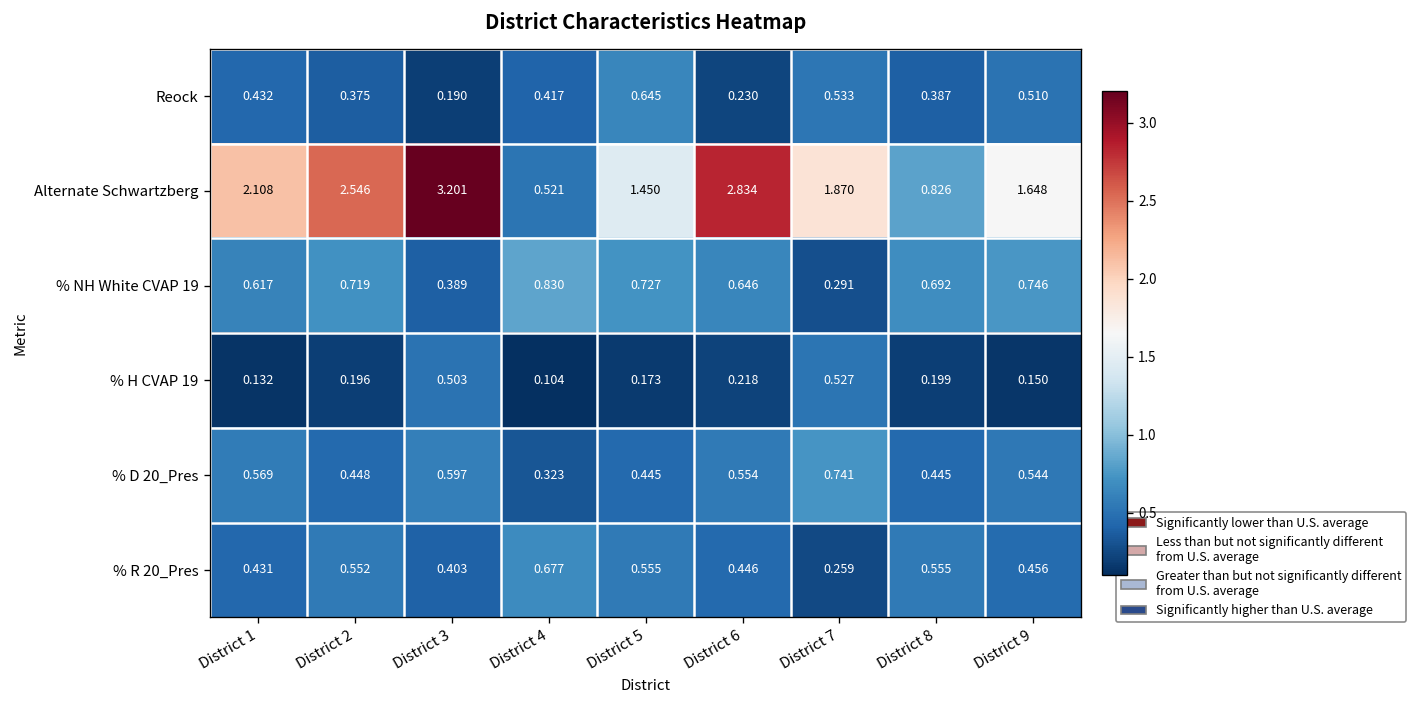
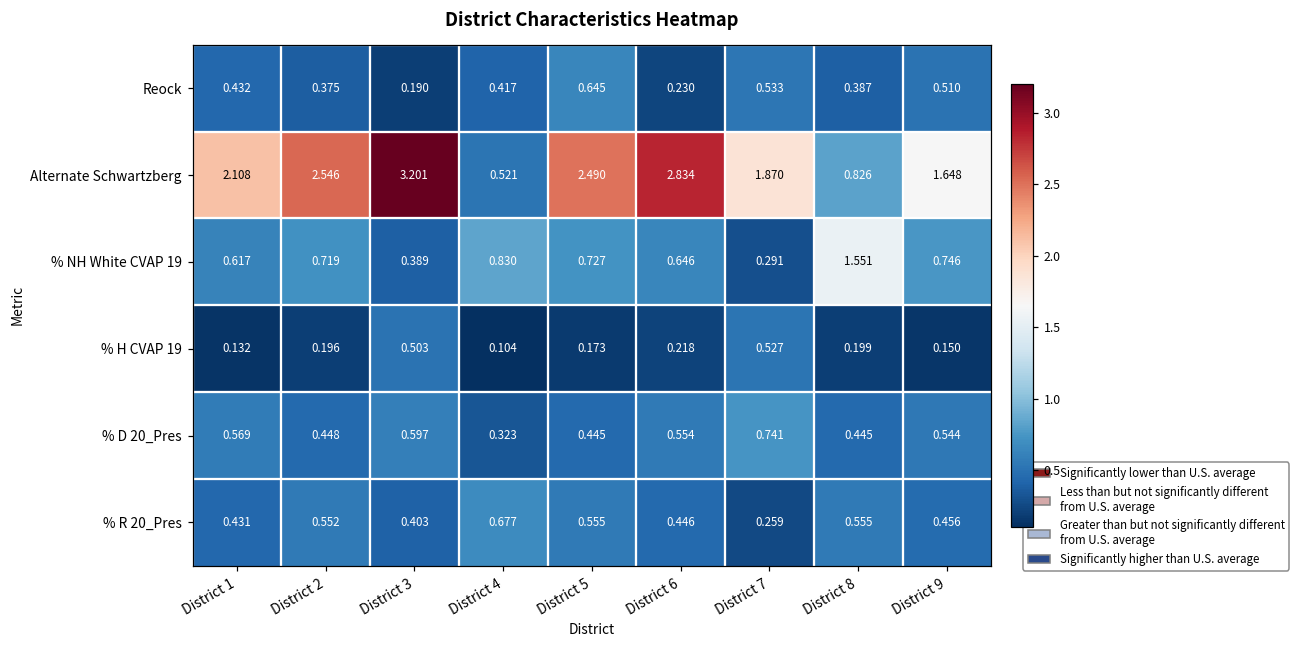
Alternate Schwartzberg, District 5: 1.450 -> 2.490
% NH White CVAP 19, District 8: 0.692 -> 1.551
